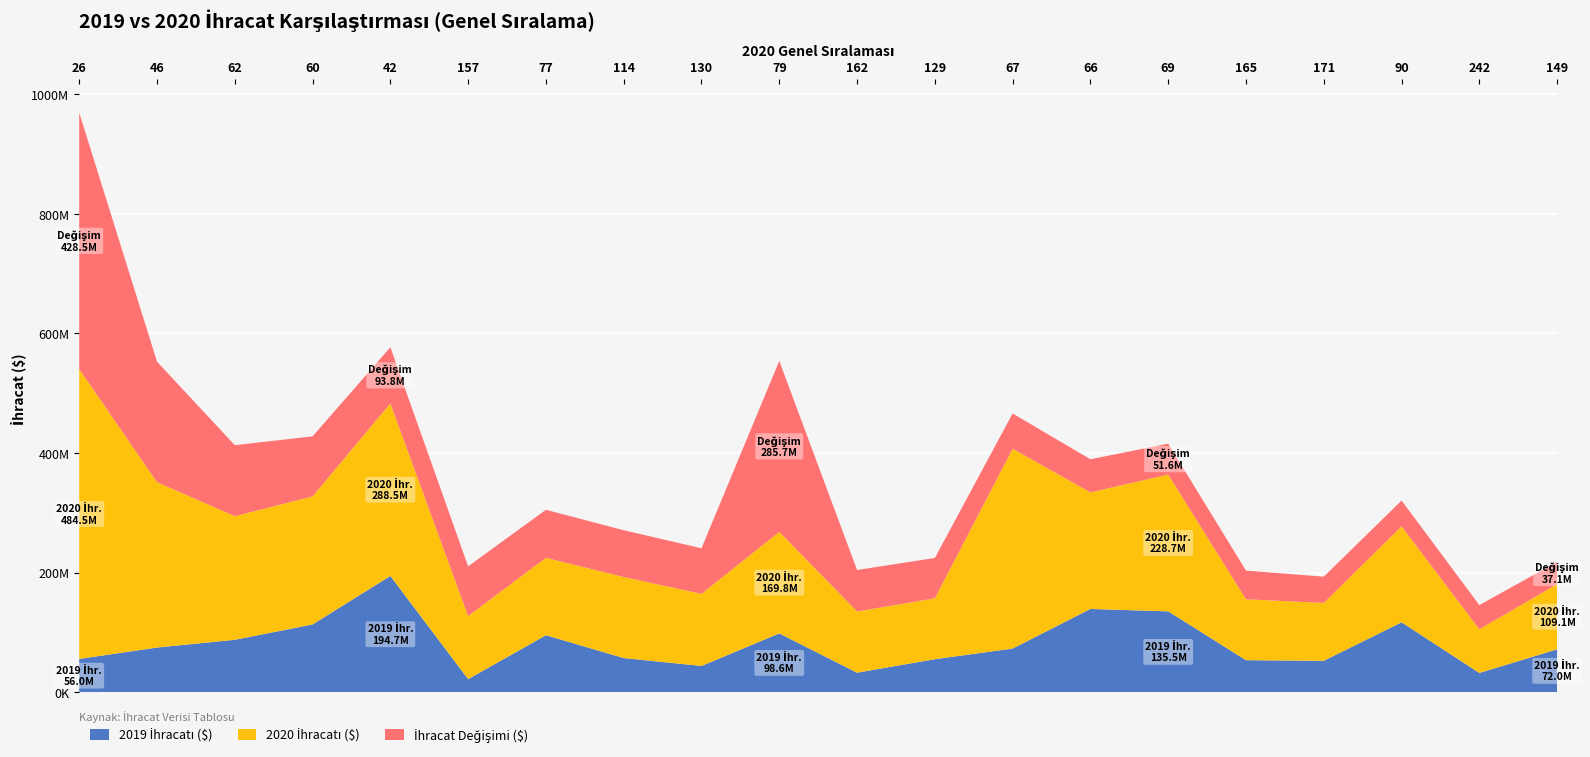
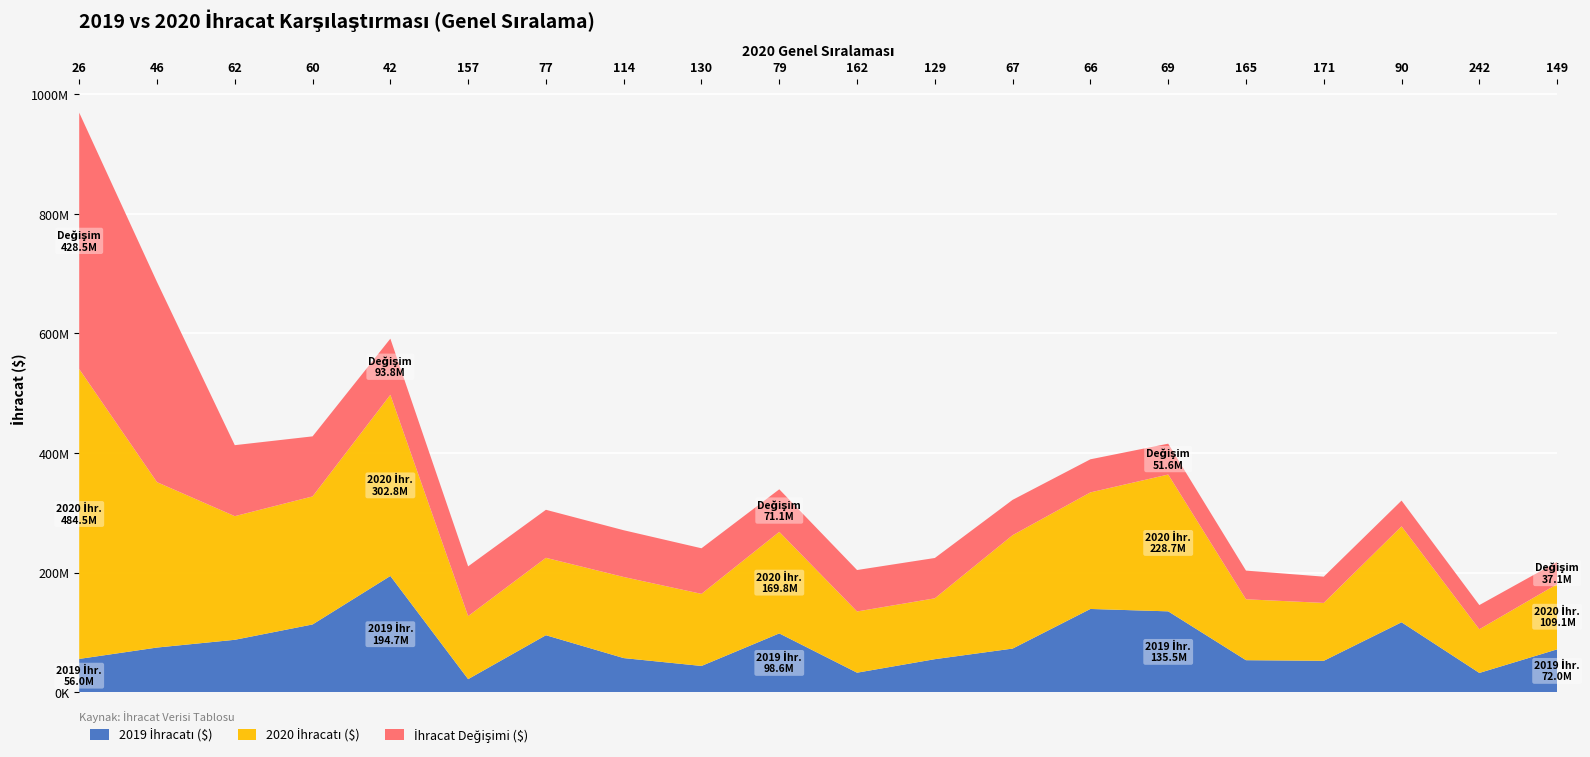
İhracat Değişimi ($), 46: 200000000 -> 330000000
2020 İhracatı ($), 42: 288.5M -> 302.8M
İhracat Değişimi ($), 79: 285.7M -> 71.1M
2020 İhracatı ($), 67: 330000000 -> 190000000
